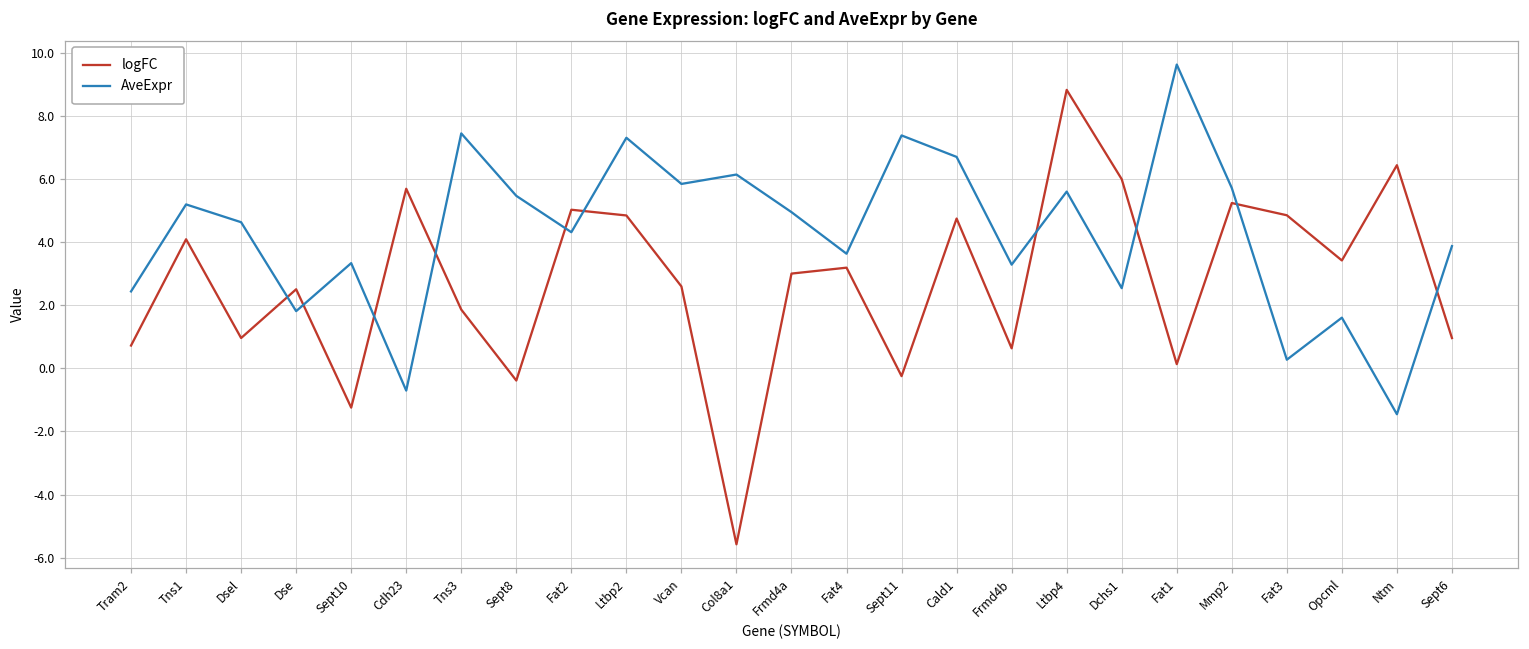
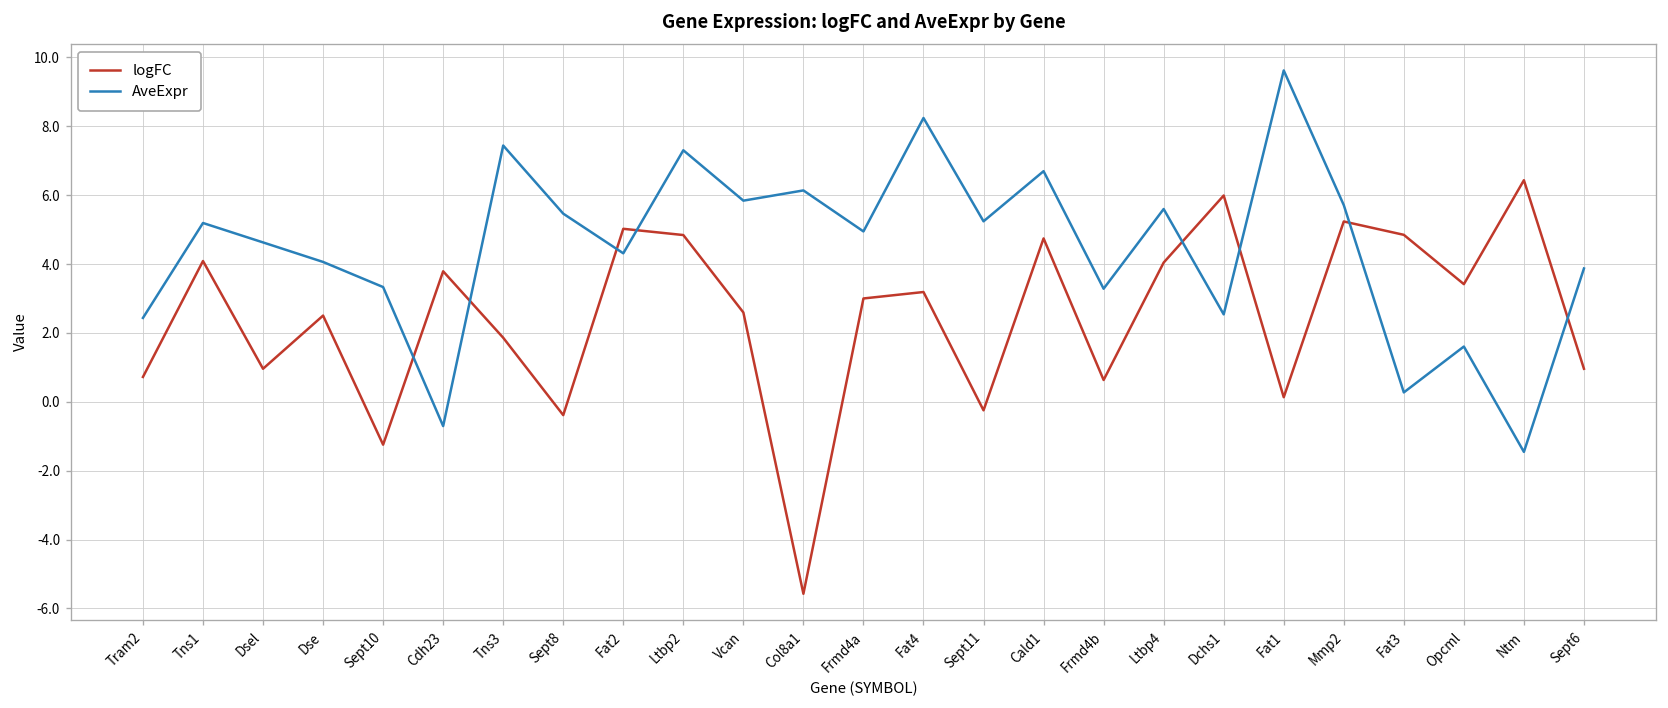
AveExpr, Dse: 1.8 -> 4.1
logFC, Cdh23: 5.7 -> 3.8
AveExpr, Fat4: 3.6 -> 8.2
AveExpr, Sept11: 7.4 -> 5.2
logFC, Ltbp4: 8.8 -> 4.0
